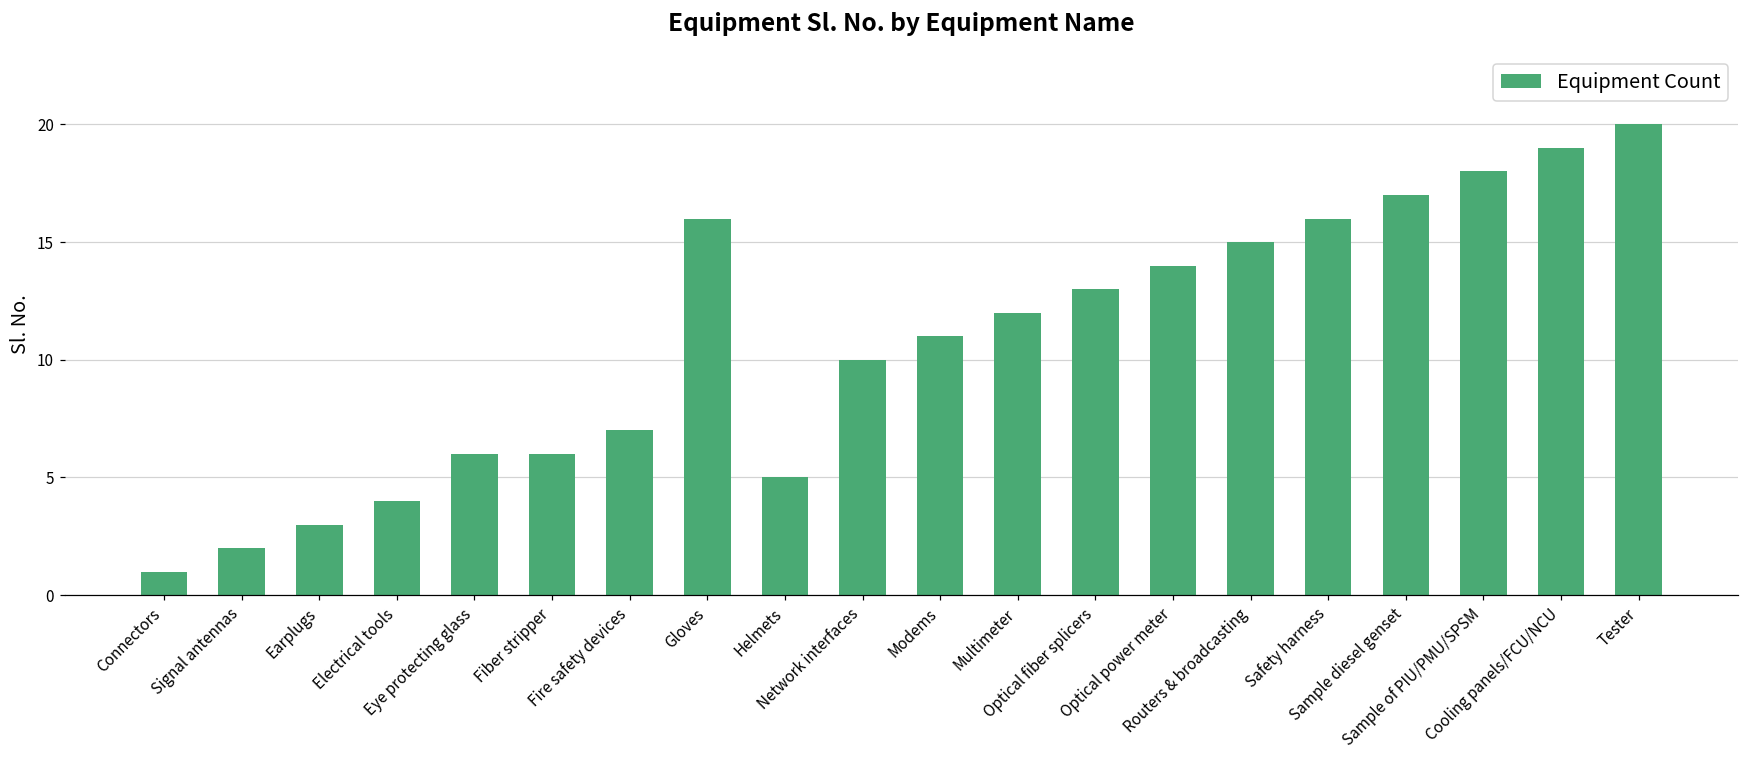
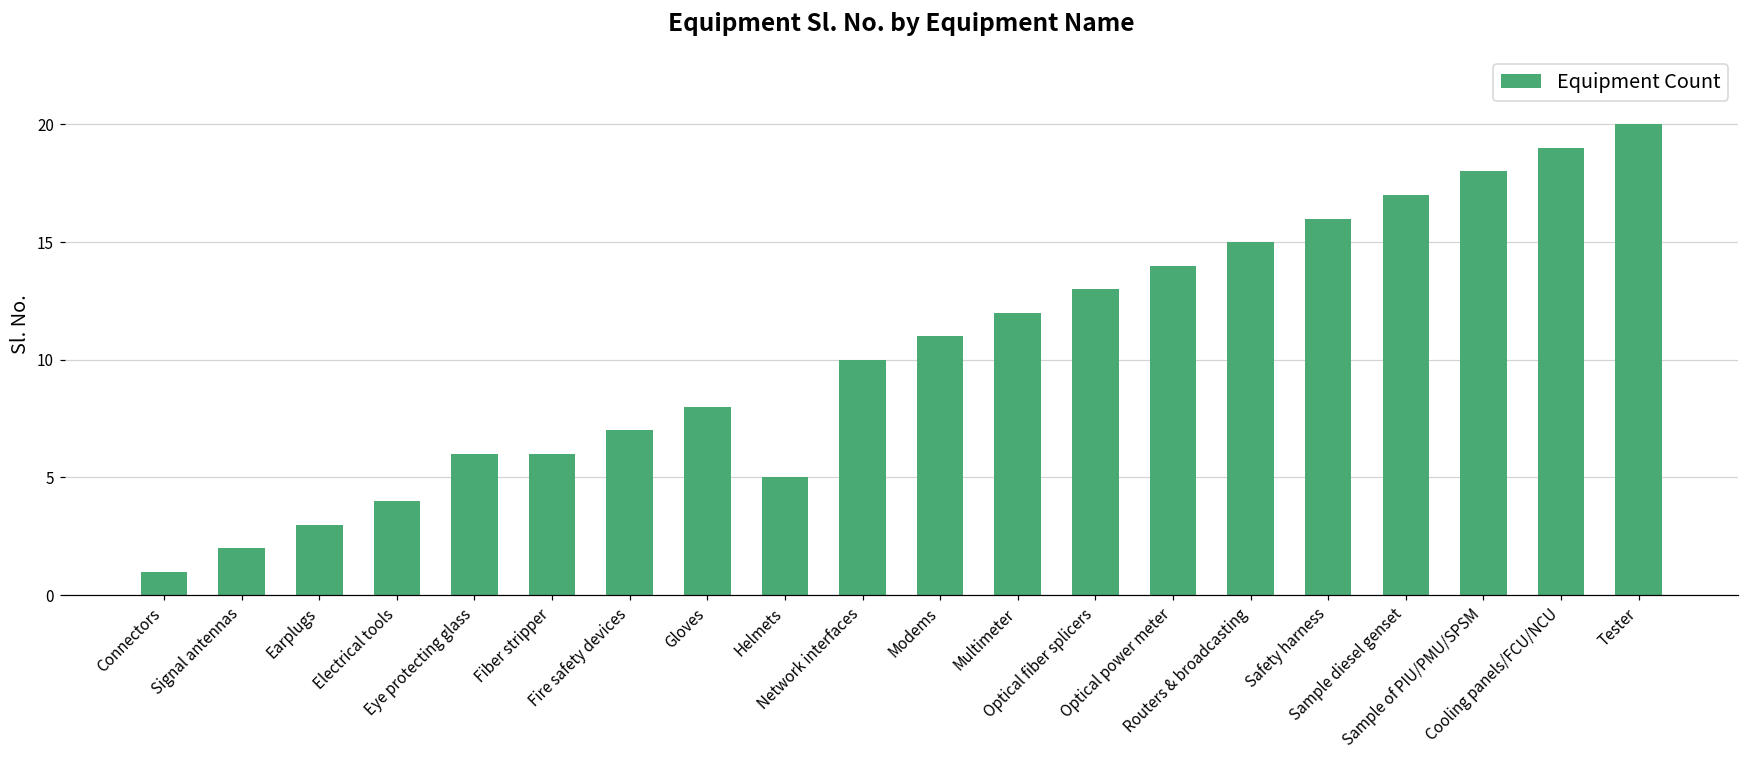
Gloves: 16 -> 8
